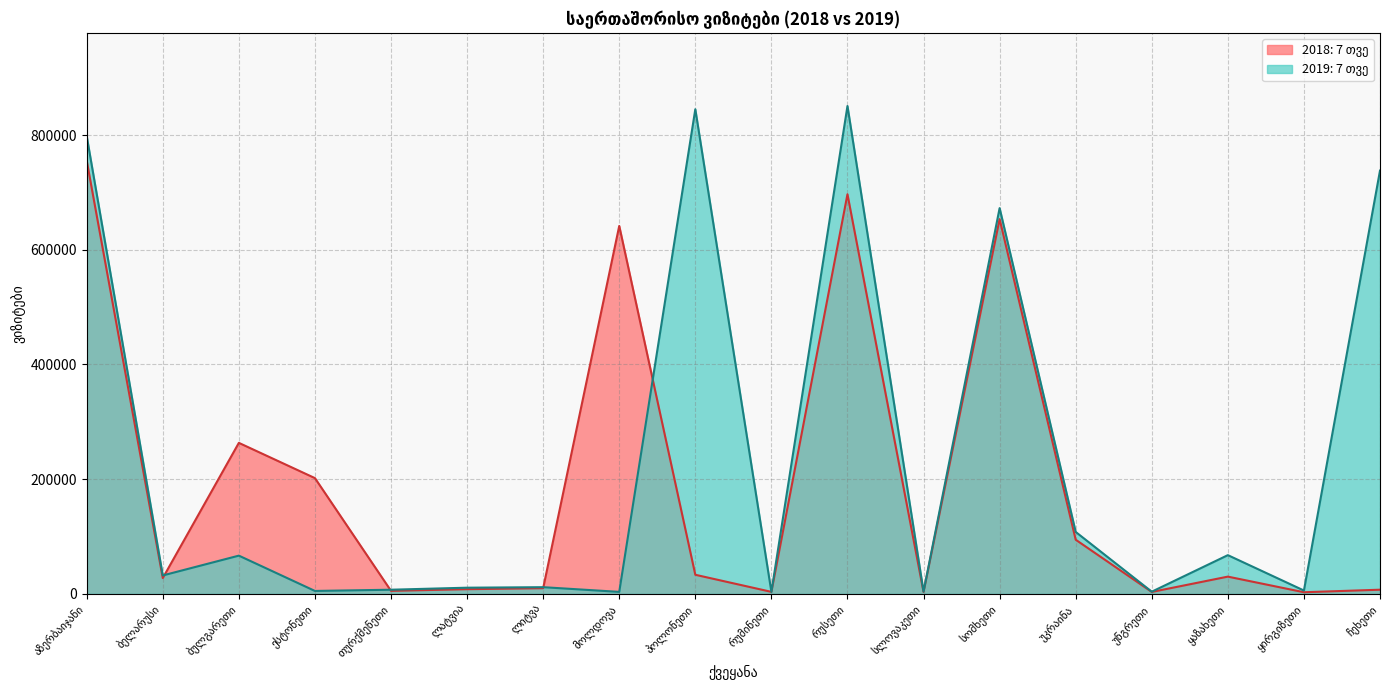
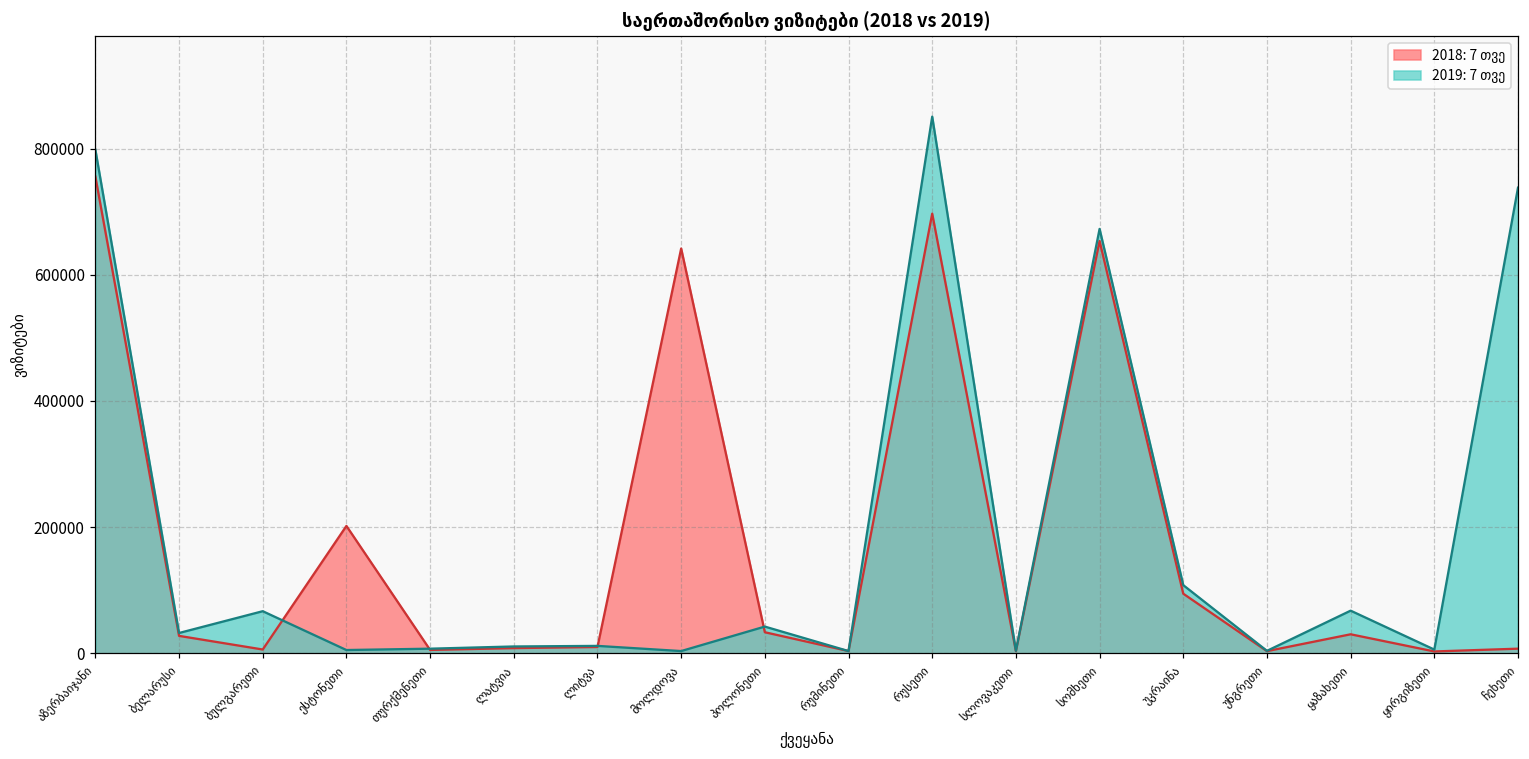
2018: 7 თვე, ბულგარეთი: 260000 -> 10000
2019: 7 თვე, პოლონეთი: 850000 -> 40000
